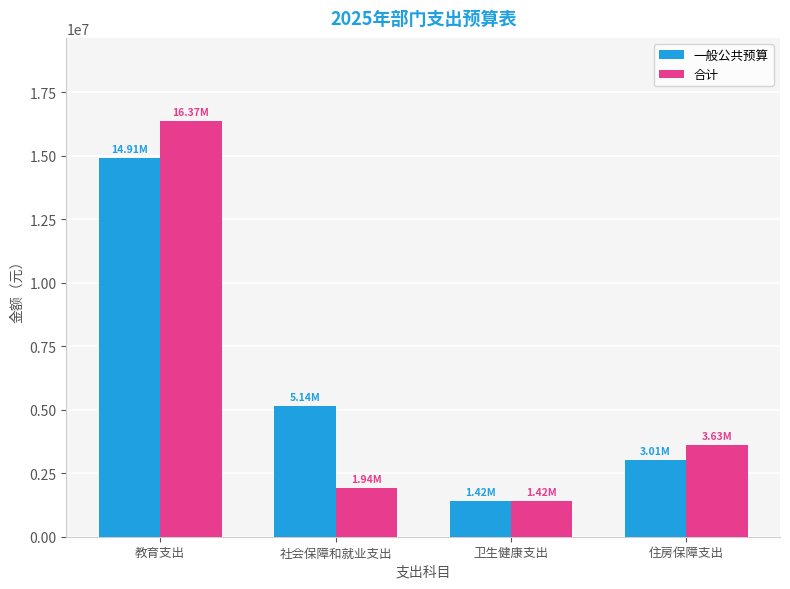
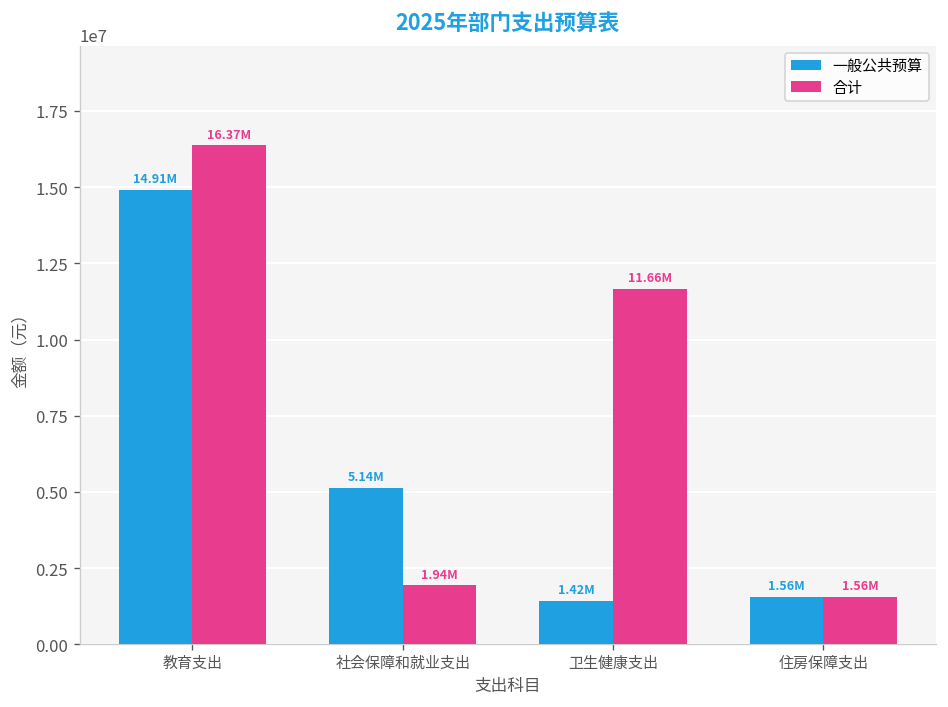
合计, 卫生健康支出: 1.42M -> 11.66M
一般公共预算, 住房保障支出: 3.01M -> 1.56M
合计, 住房保障支出: 3.63M -> 1.56M
